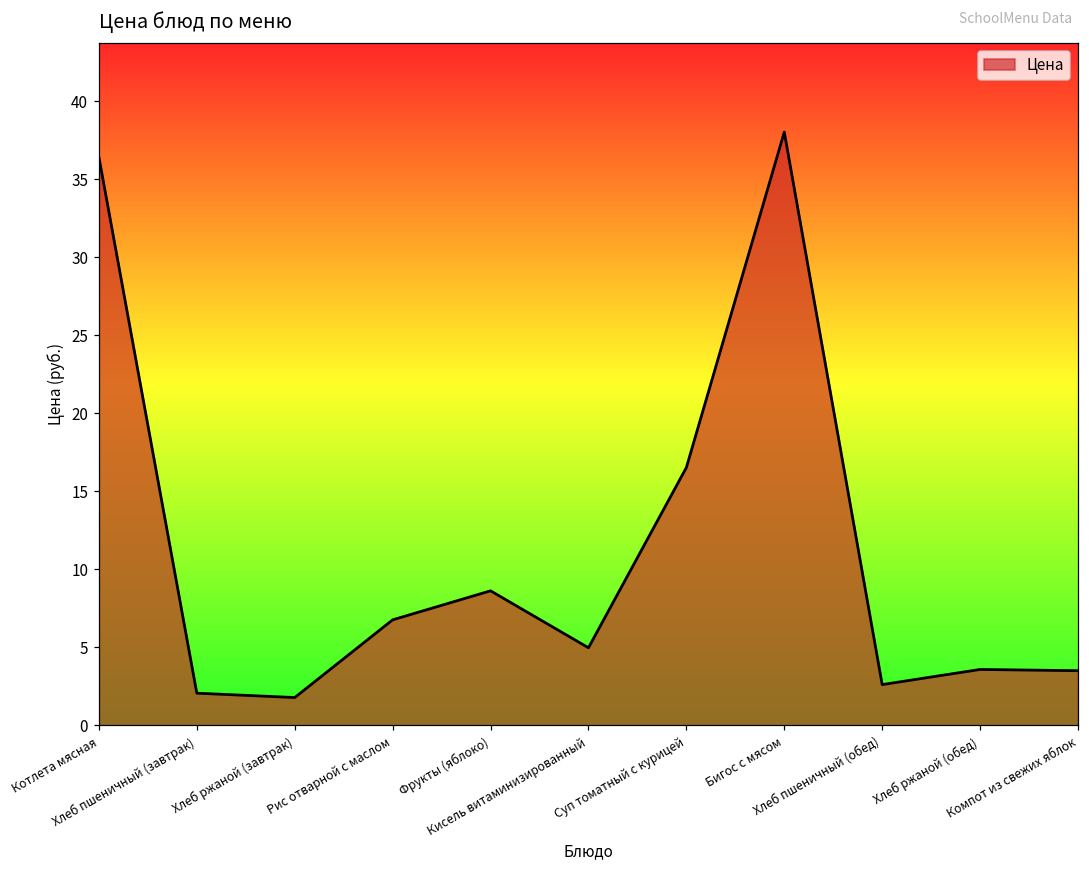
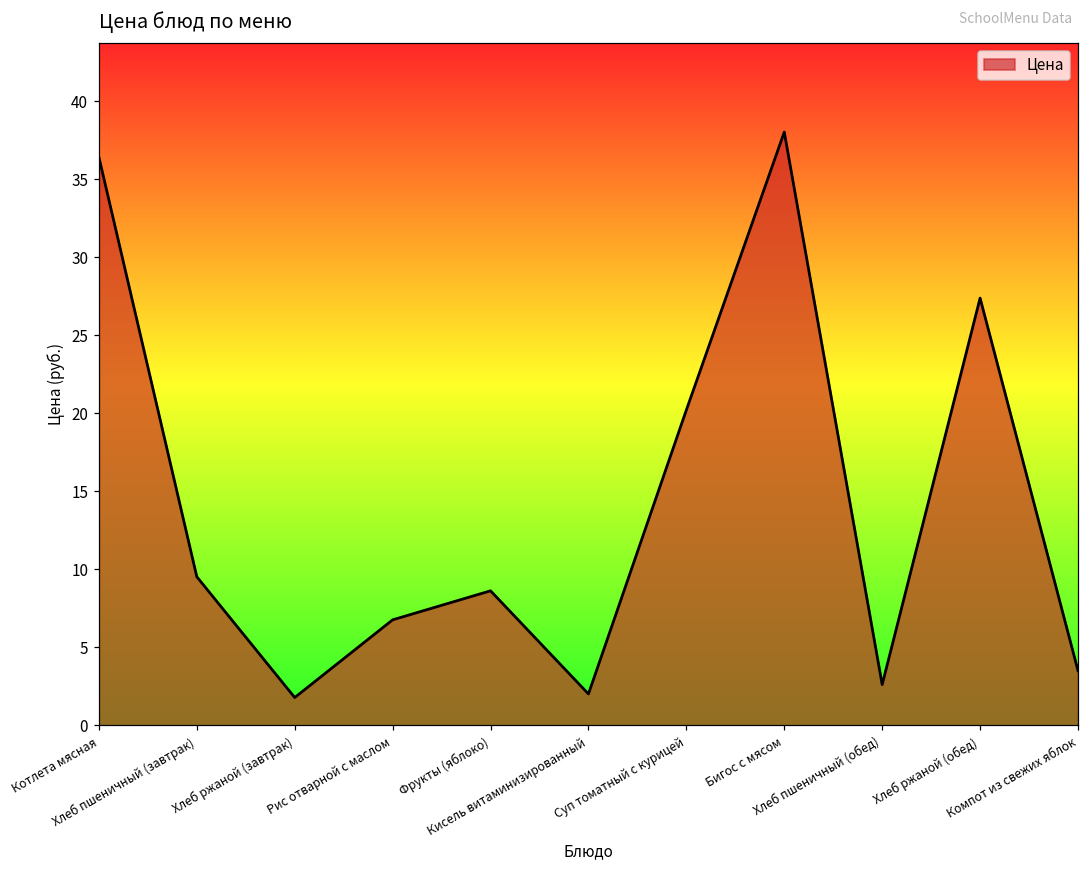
Хлеб пшеничный (завтрак): 2.1 -> 9.5
Кисель витаминизированный: 5.0 -> 2.0
Суп томатный с курицей: 16.5 -> 20.2
Хлеб ржаной (обед): 3.6 -> 27.4
